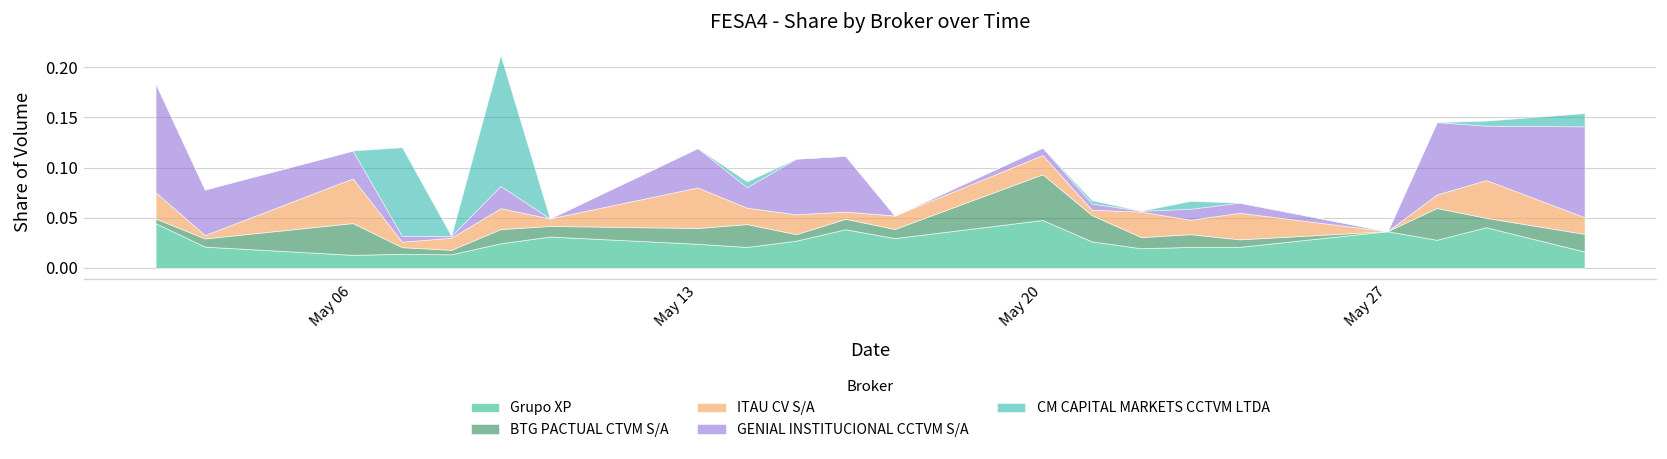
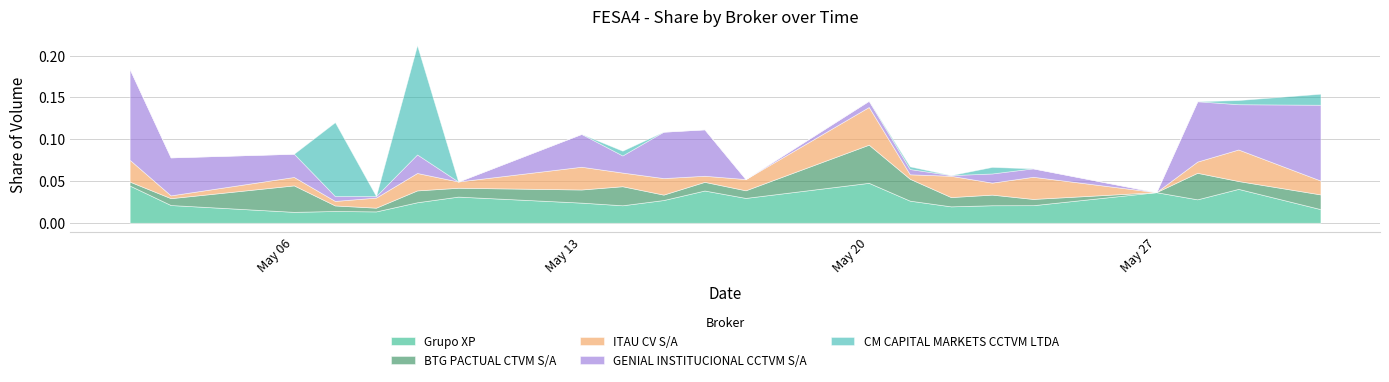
ITAU CV S/A, May 06: 0.04 -> 0.01
ITAU CV S/A, May 13: 0.04 -> 0.03
ITAU CV S/A, May 20: 0.02 -> 0.05
